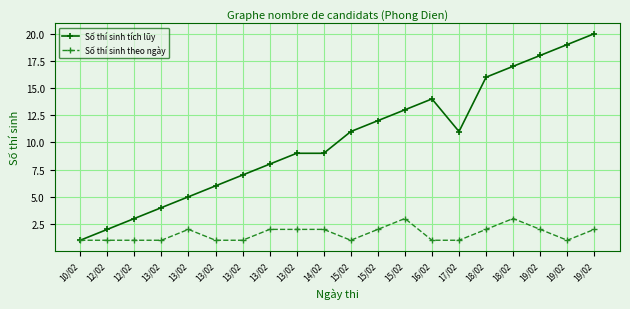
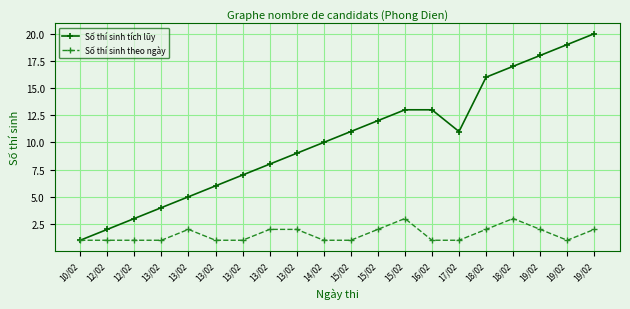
Số thí sinh tích lũy, 14/02: 9 -> 10
Số thí sinh theo ngày, 14/02: 2 -> 1
Số thí sinh tích lũy, 16/02: 14 -> 13
